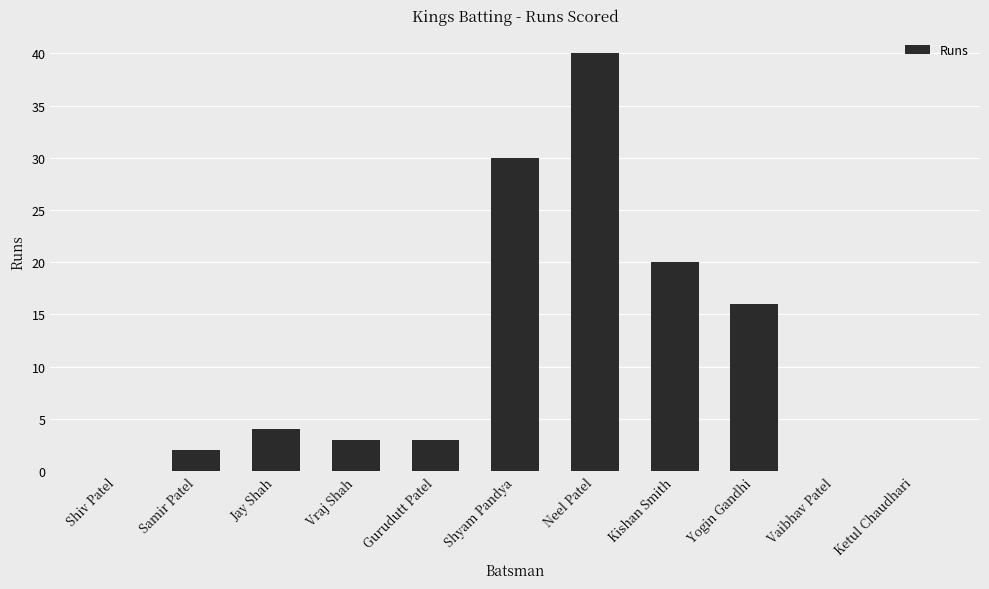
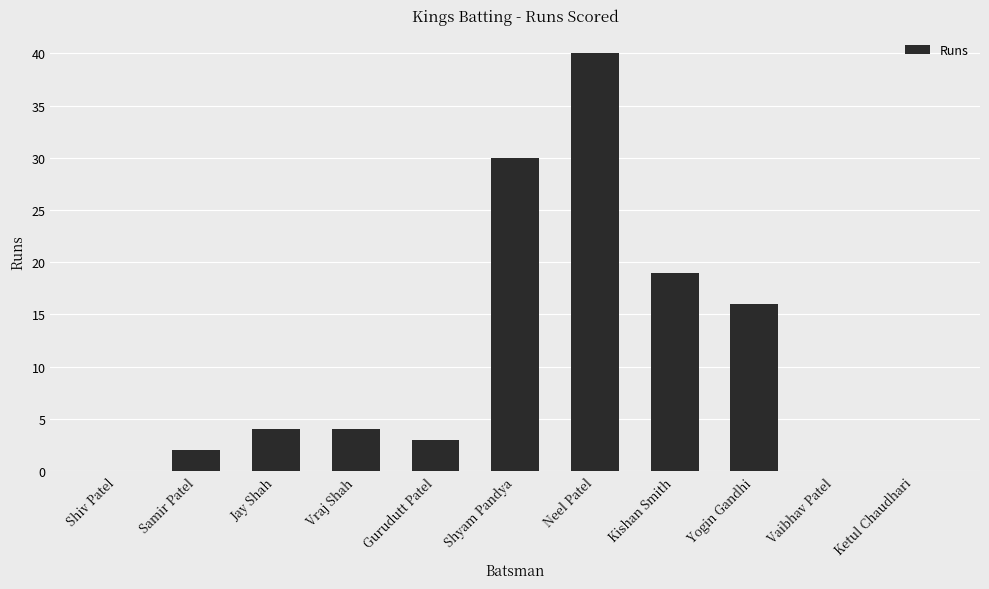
Vraj Shah: 3 -> 4
Kishan Smith: 20 -> 19
